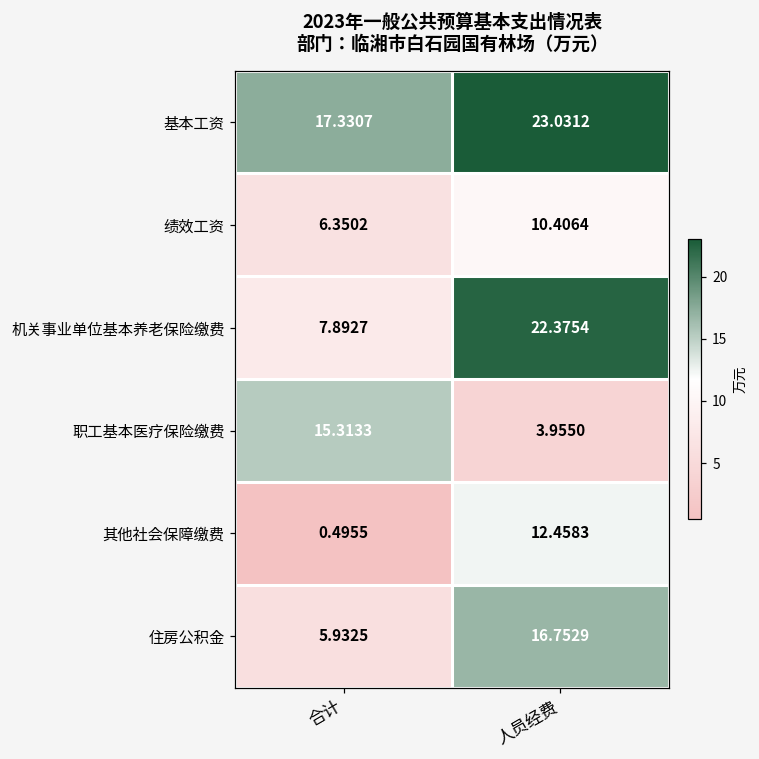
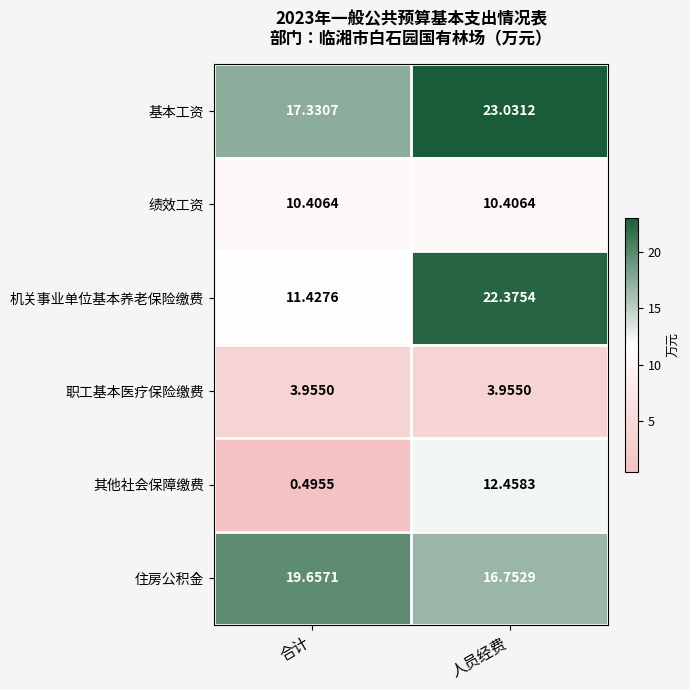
绩效工资, 合计: 6.3502 -> 10.4064
机关事业单位基本养老保险缴费, 合计: 7.8927 -> 11.4276
职工基本医疗保险缴费, 合计: 15.3133 -> 3.9550
住房公积金, 合计: 5.9325 -> 19.6571
